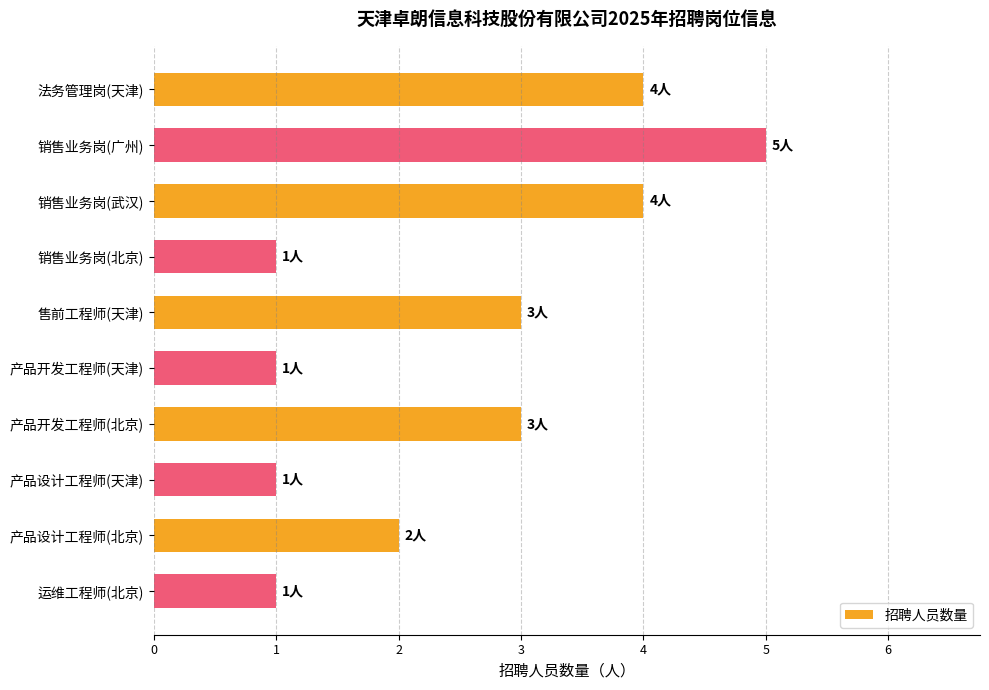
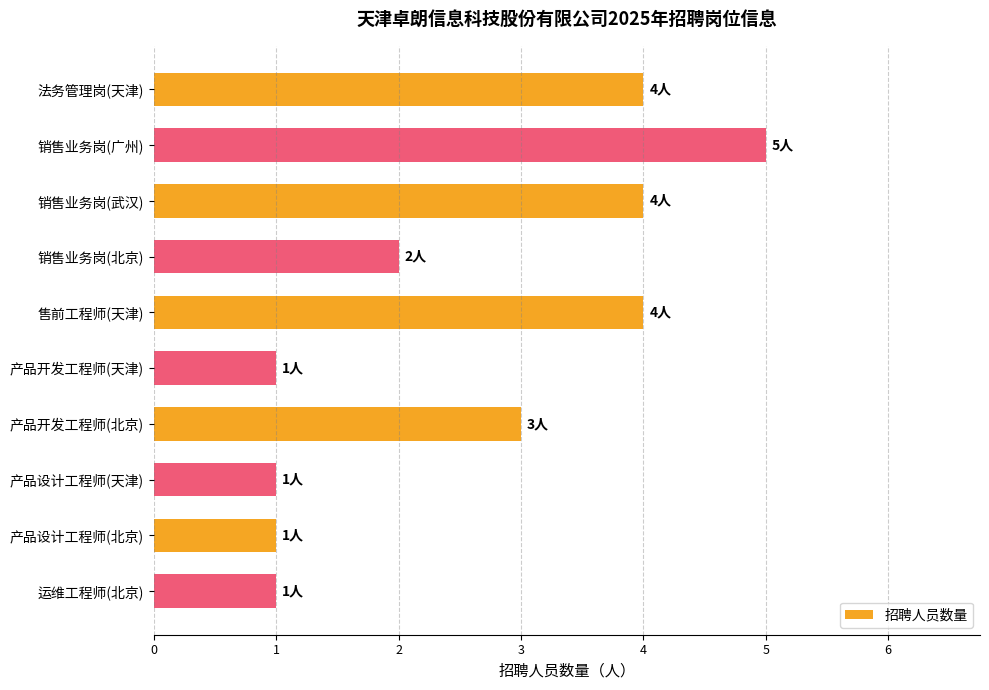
销售业务岗(北京): 1人 -> 2人
售前工程师(天津): 3人 -> 4人
产品设计工程师(北京): 2人 -> 1人
